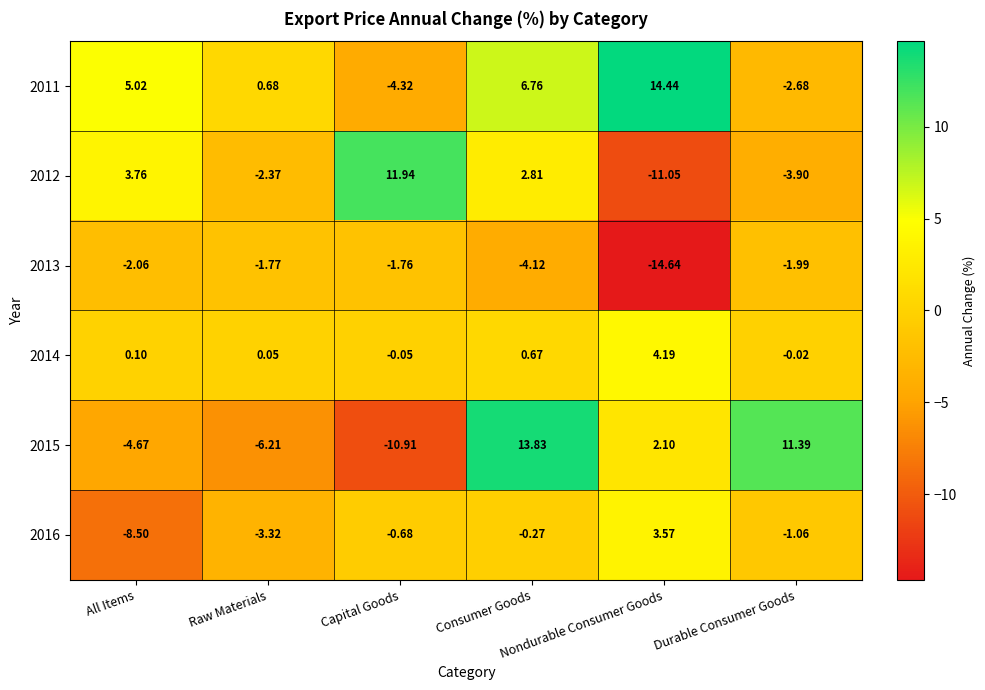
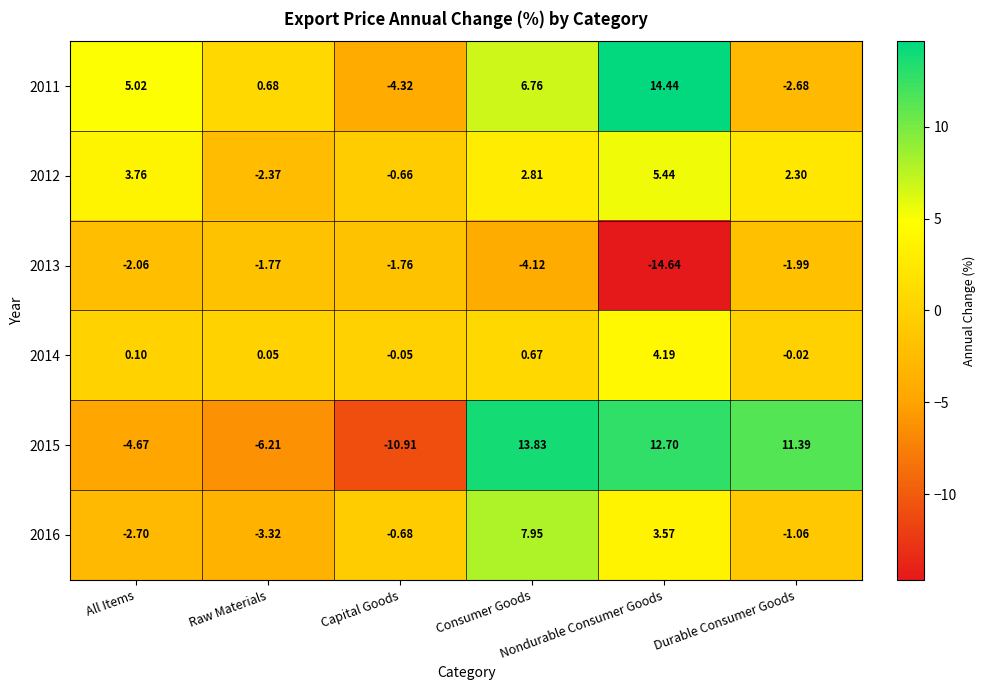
2012, Capital Goods: 11.94 -> -0.66
2012, Nondurable Consumer Goods: -11.05 -> 5.44
2012, Durable Consumer Goods: -3.90 -> 2.30
2015, Nondurable Consumer Goods: 2.10 -> 12.70
2016, All Items: -8.50 -> -2.70
2016, Consumer Goods: -0.27 -> 7.95
